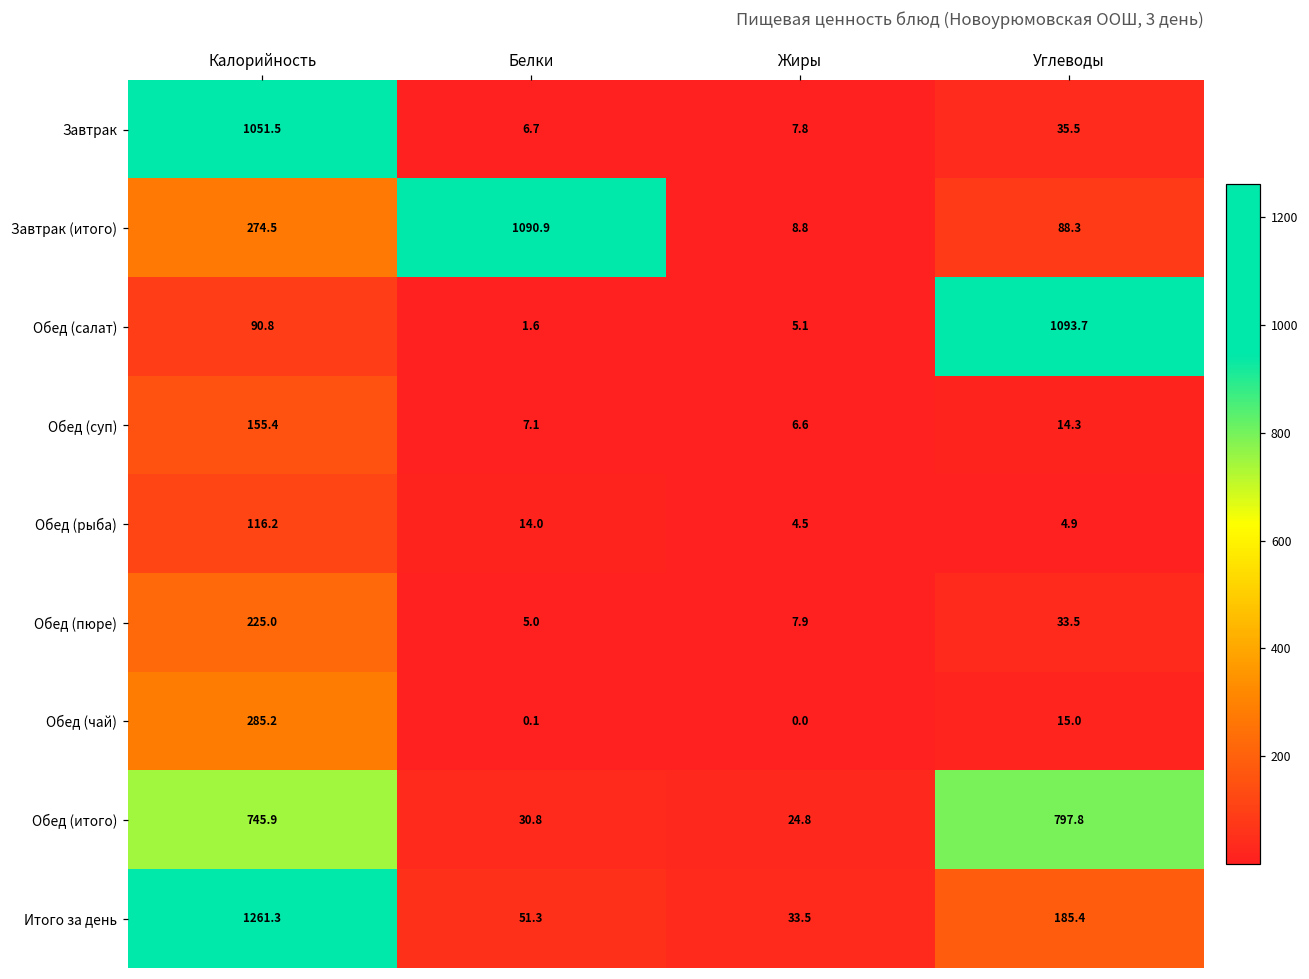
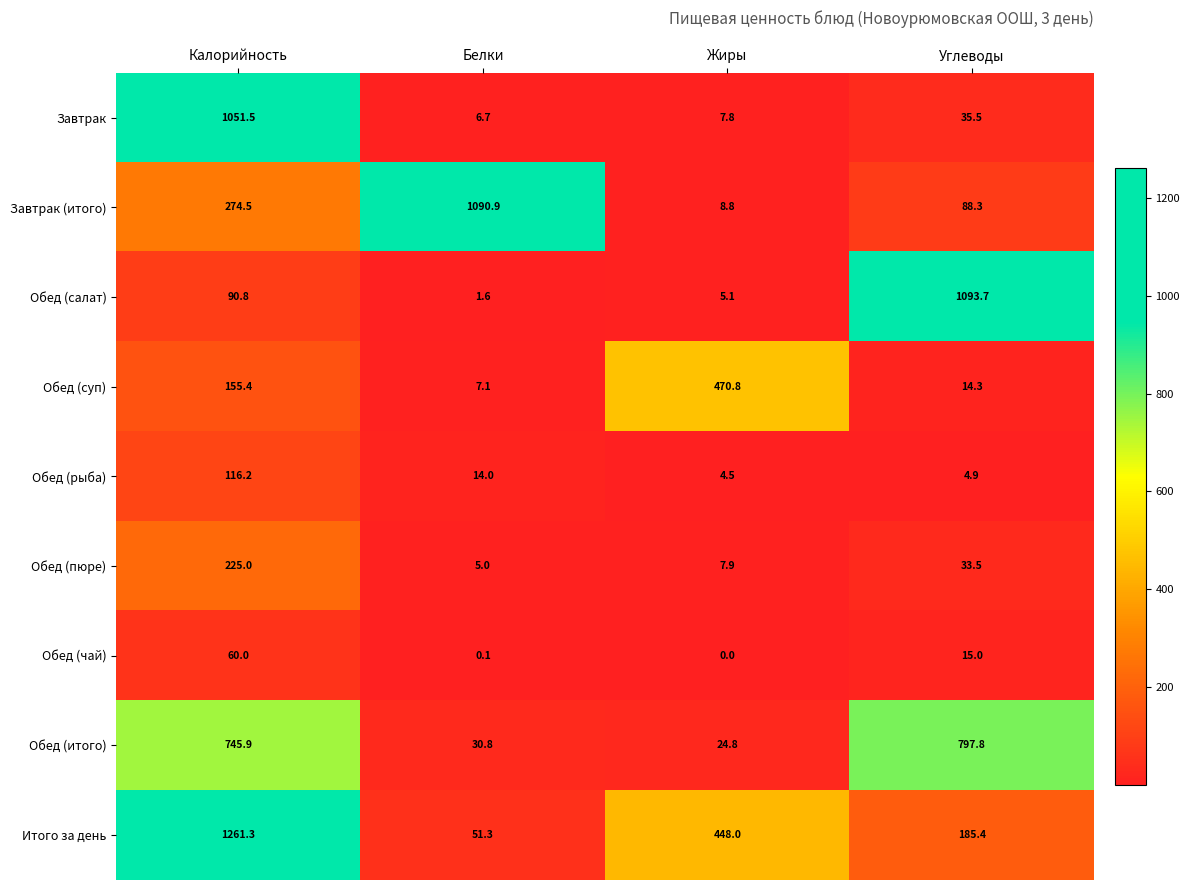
Обед (суп), Жиры: 6.6 -> 470.8
Обед (чай), Калорийность: 285.2 -> 60.0
Итого за день, Жиры: 33.5 -> 448.0
